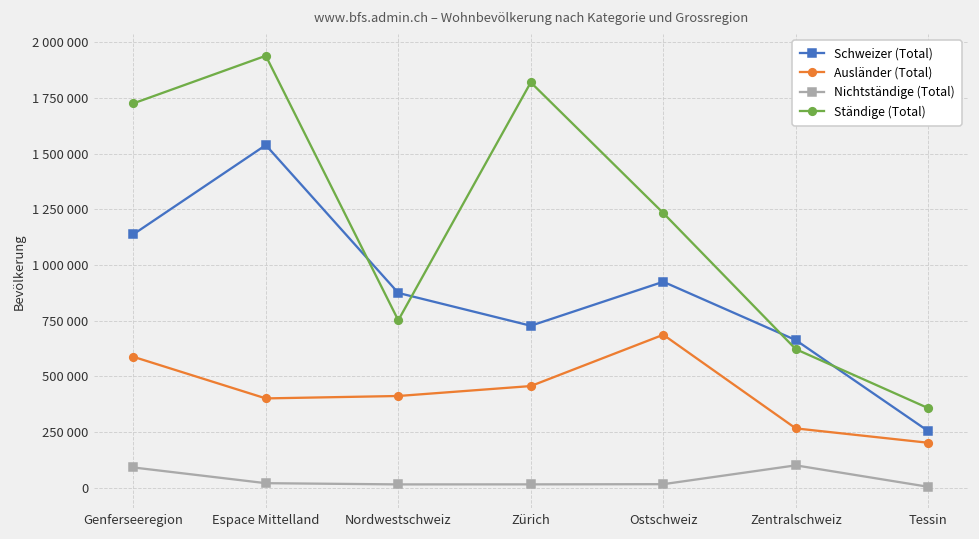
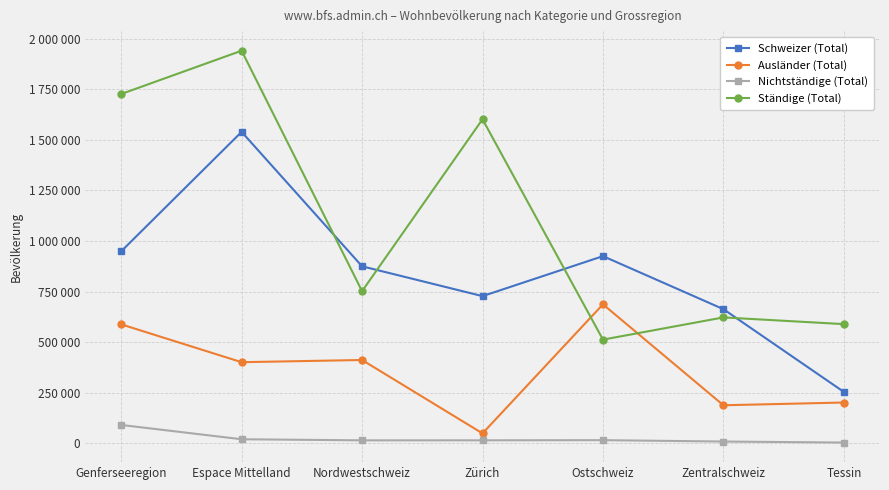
Schweizer (Total), Genferseeregion: 1140000 -> 950000
Ausländer (Total), Zürich: 460000 -> 50000
Ständige (Total), Zürich: 1820000 -> 1600000
Ständige (Total), Ostschweiz: 1230000 -> 510000
Ausländer (Total), Zentralschweiz: 270000 -> 190000
Nichtständige (Total), Zentralschweiz: 100000 -> 10000
Ständige (Total), Tessin: 360000 -> 590000
